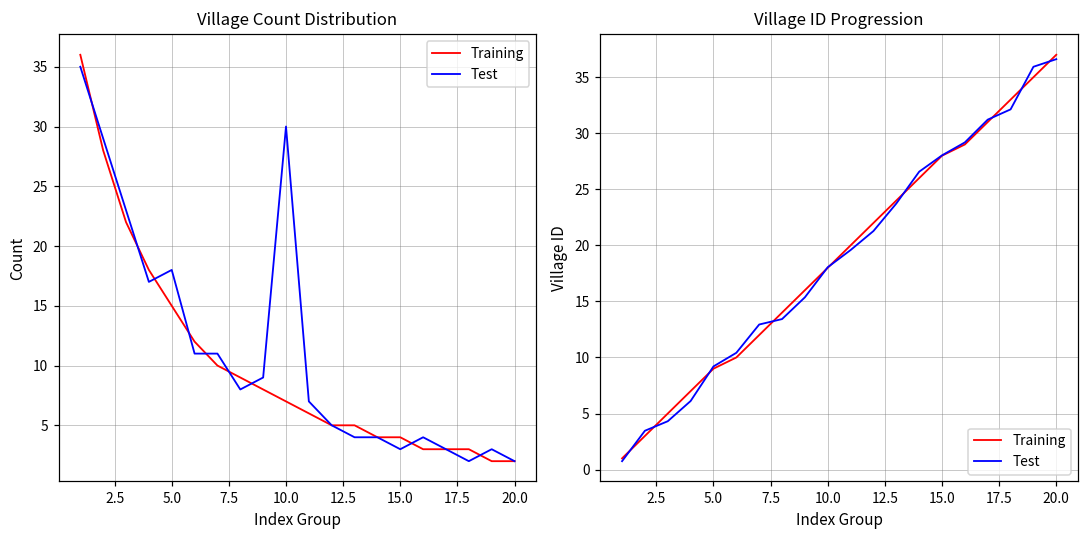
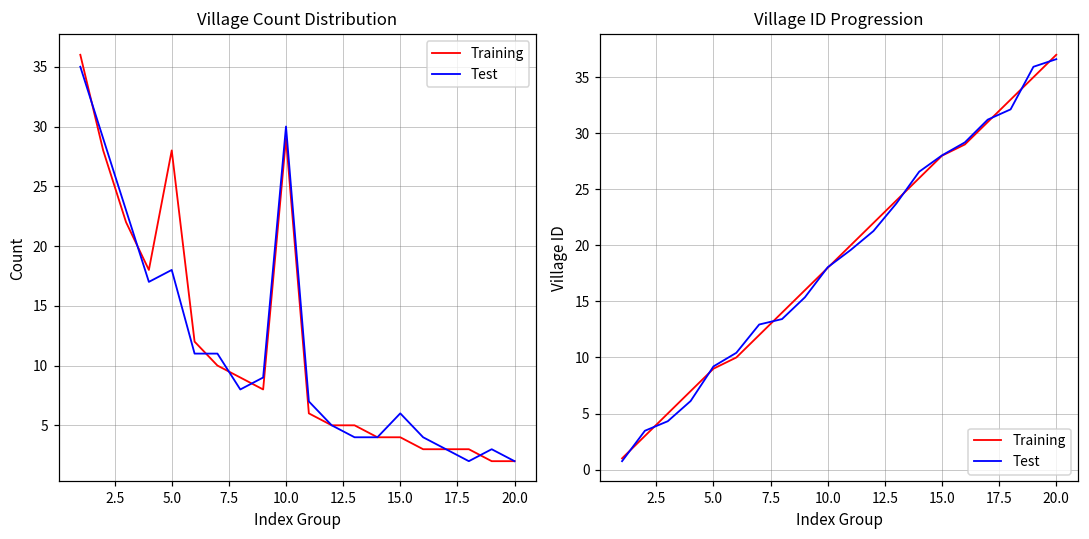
Village Count Distribution, Training, 5.0: 15 -> 28
Village Count Distribution, Training, 10.0: 7 -> 29
Village Count Distribution, Test, 15.0: 3 -> 6
